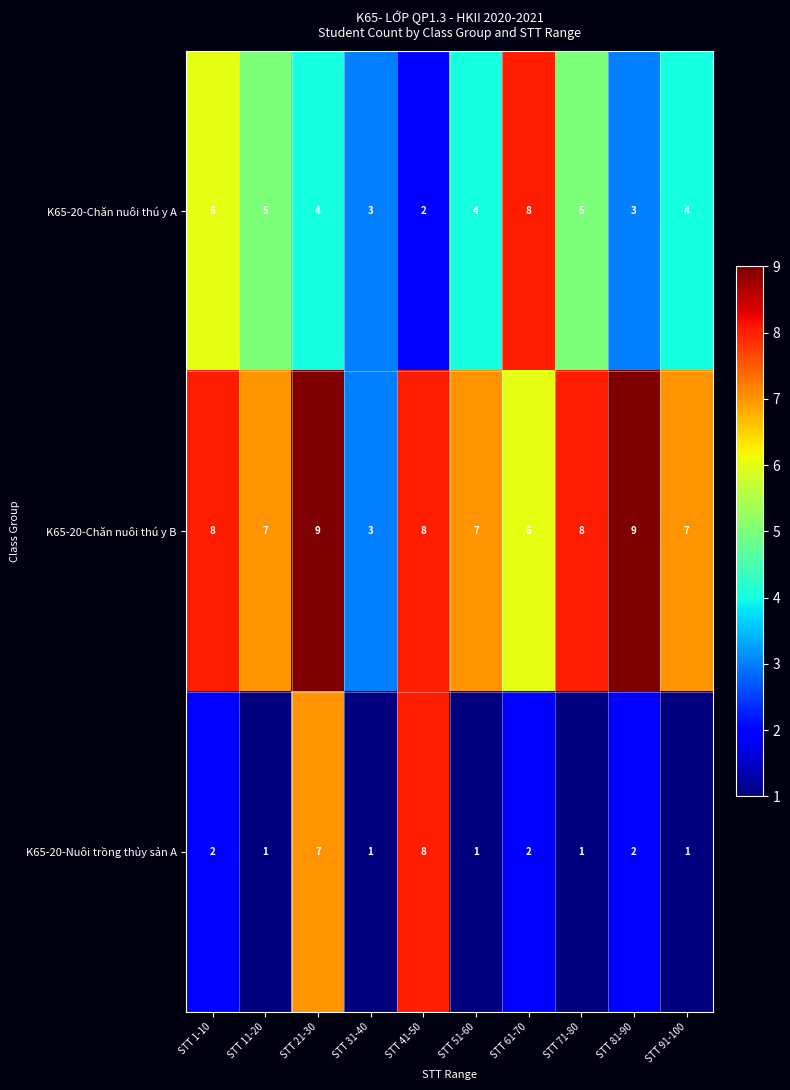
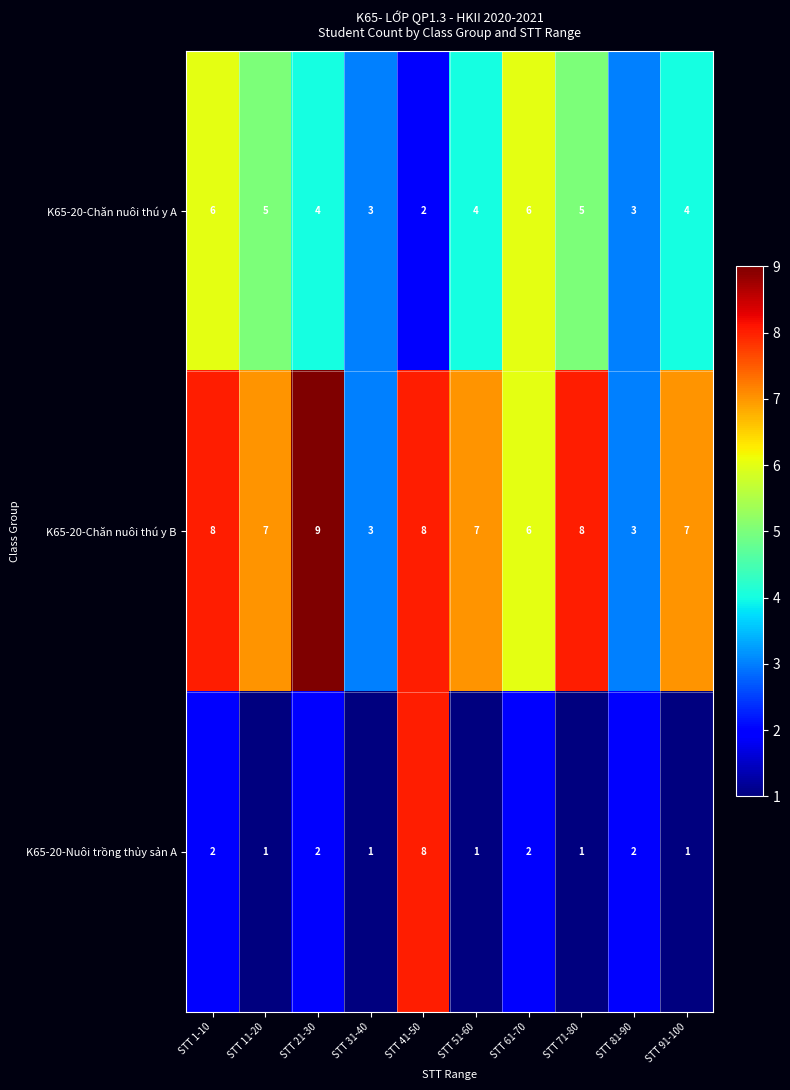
K65-20-Chăn nuôi thú y A, STT 61-70: 8 -> 6
K65-20-Chăn nuôi thú y B, STT 81-90: 9 -> 3
K65-20-Nuôi trồng thủy sản A, STT 21-30: 7 -> 2
